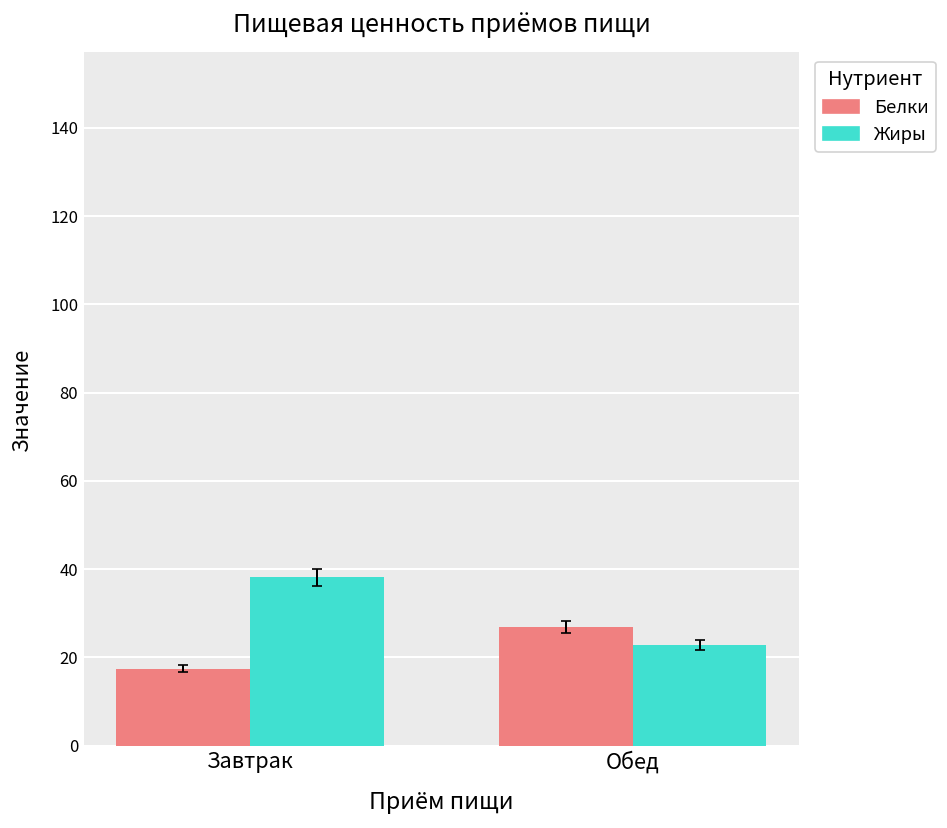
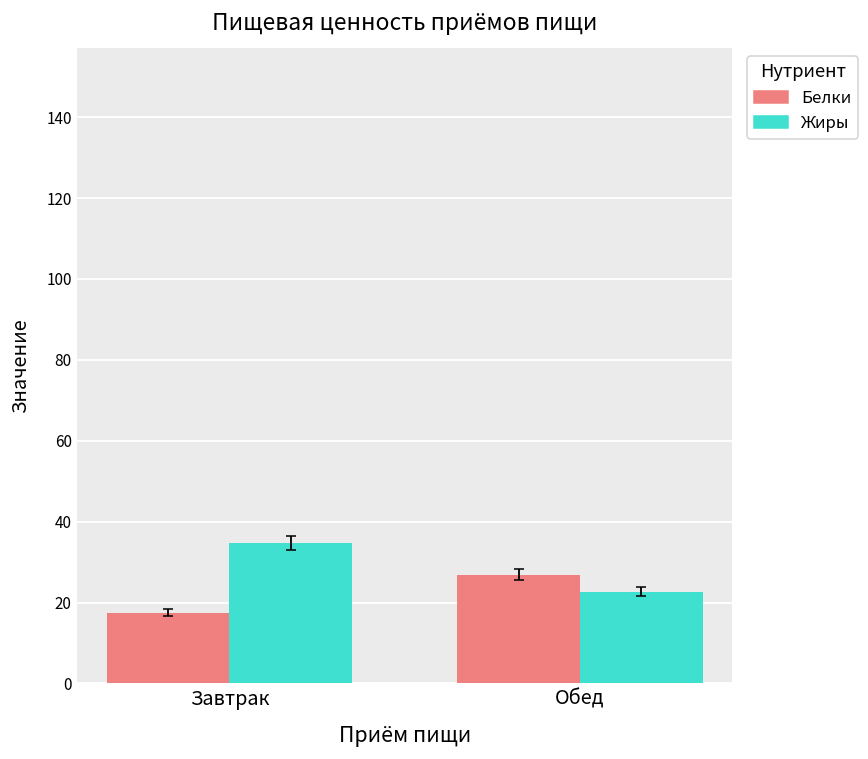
Жиры, Завтрак: 38 -> 35
